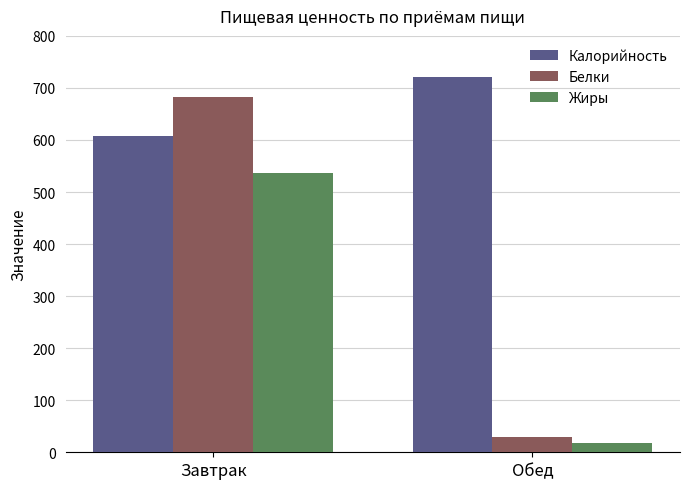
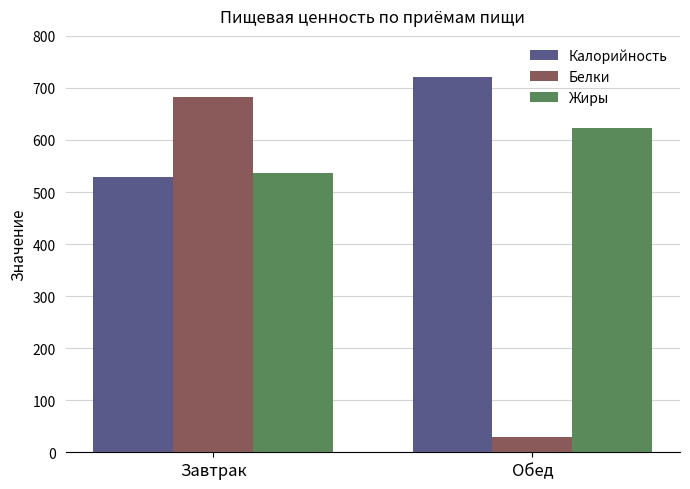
Калорийность, Завтрак: 610 -> 530
Жиры, Обед: 20 -> 620
